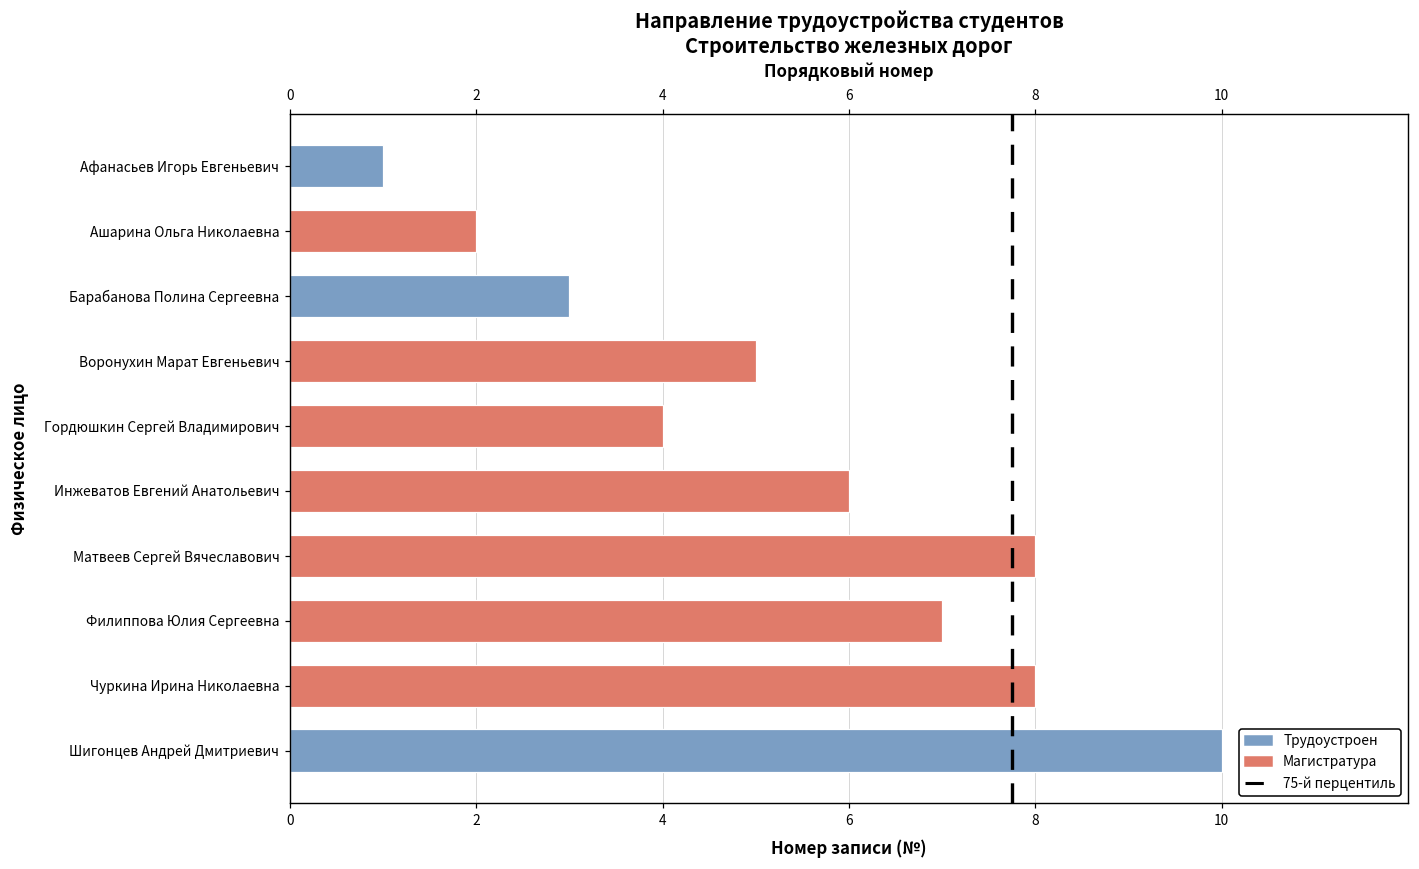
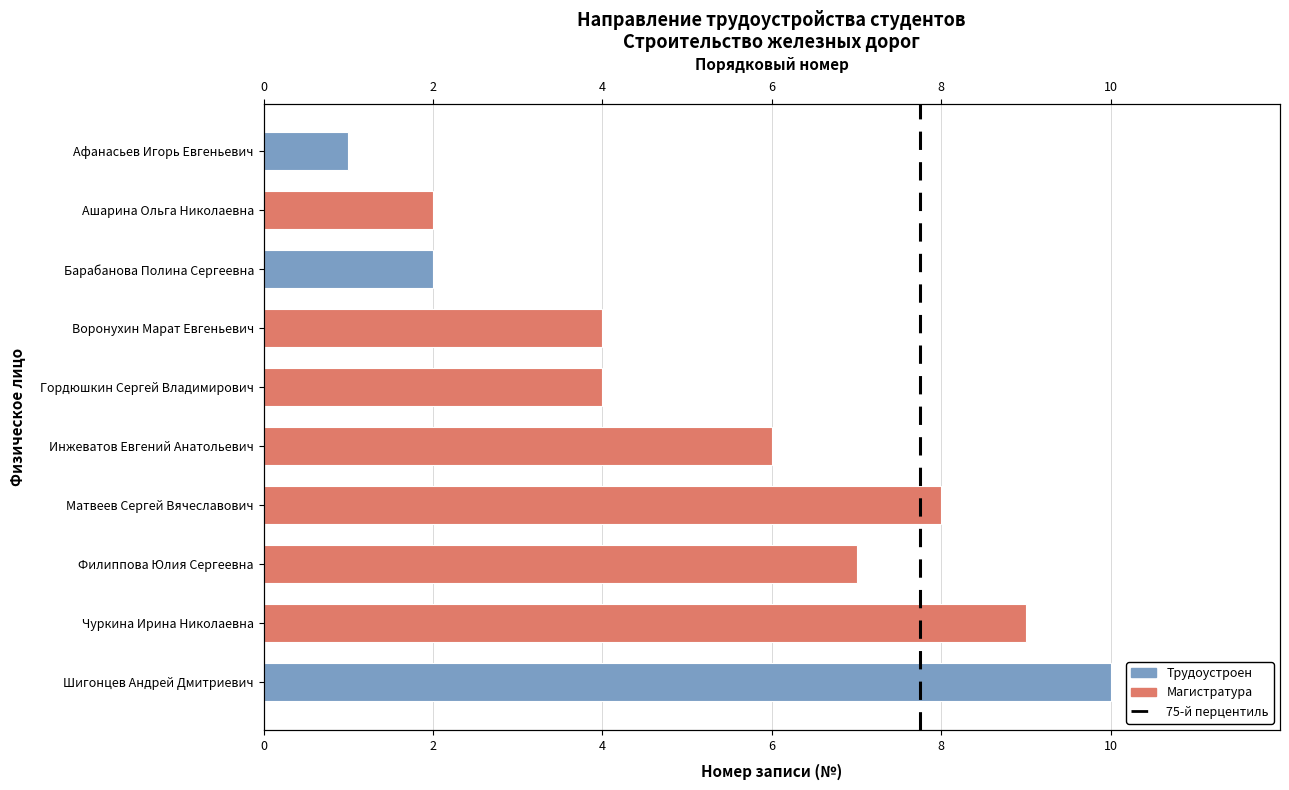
Барабанова Полина Сергеевна: 3 -> 2
Воронухин Марат Евгеньевич: 5 -> 4
Чуркина Ирина Николаевна: 8 -> 9
